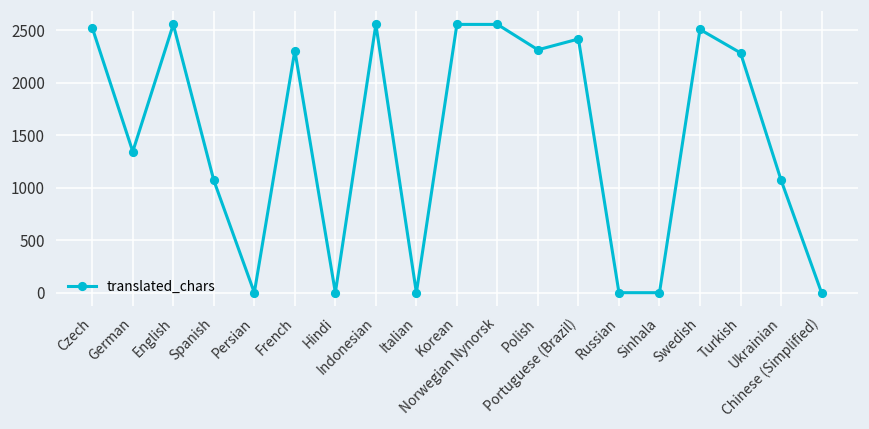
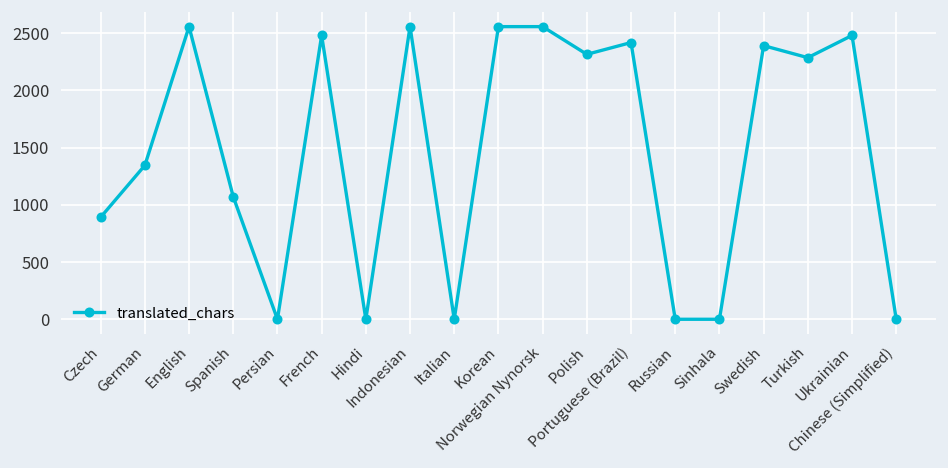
Czech: 2500 -> 900
French: 2300 -> 2500
Swedish: 2500 -> 2400
Ukrainian: 1100 -> 2500
